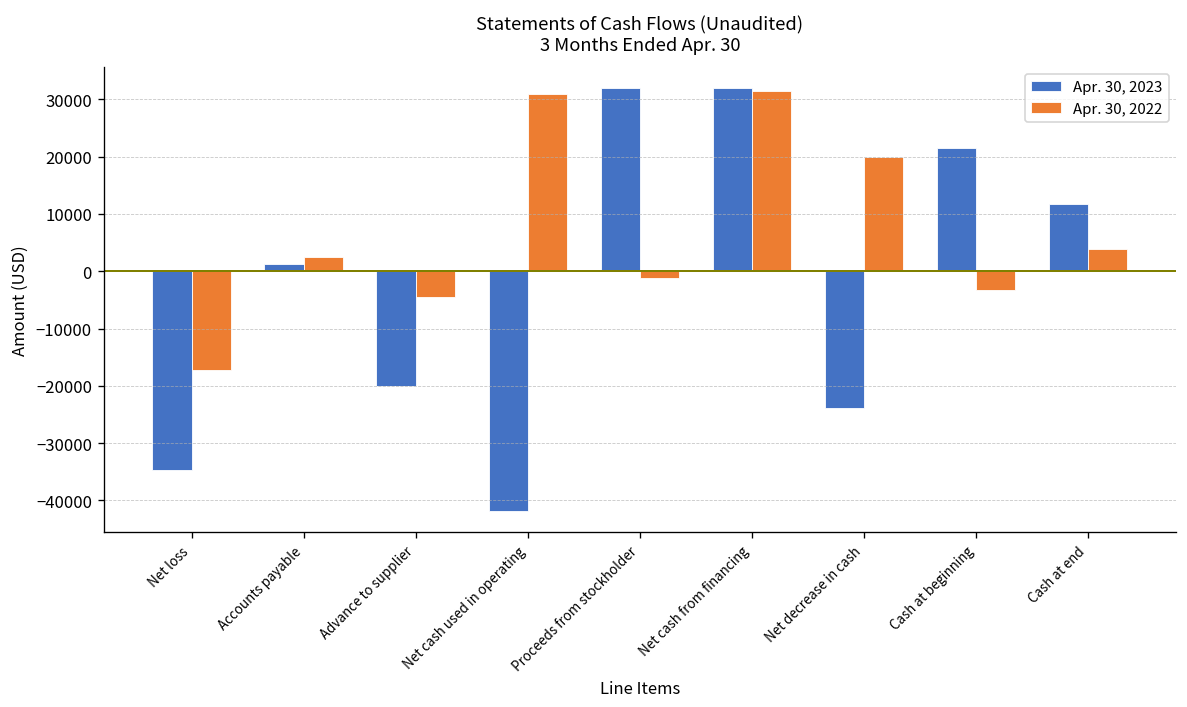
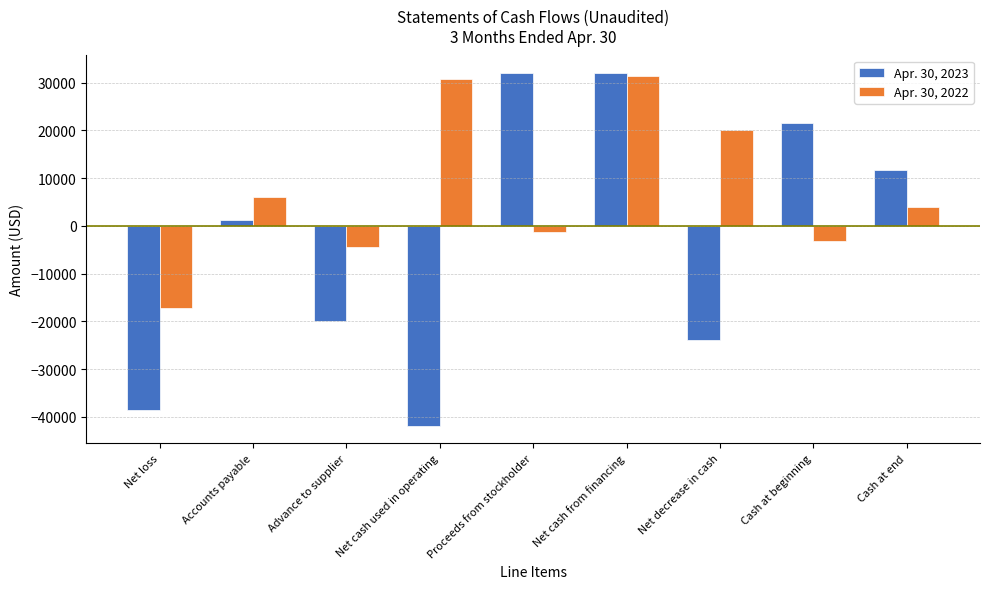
Apr. 30, 2023, Net loss: -35000 -> -39000
Apr. 30, 2022, Accounts payable: 3000 -> 6000
